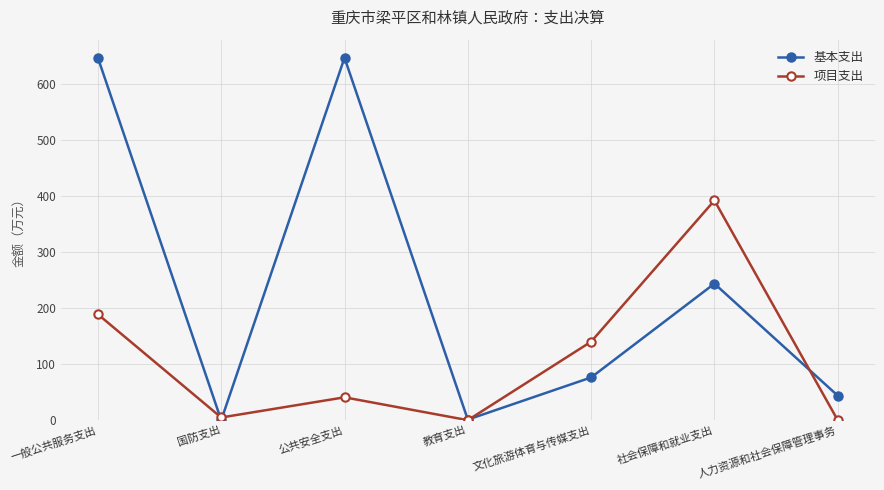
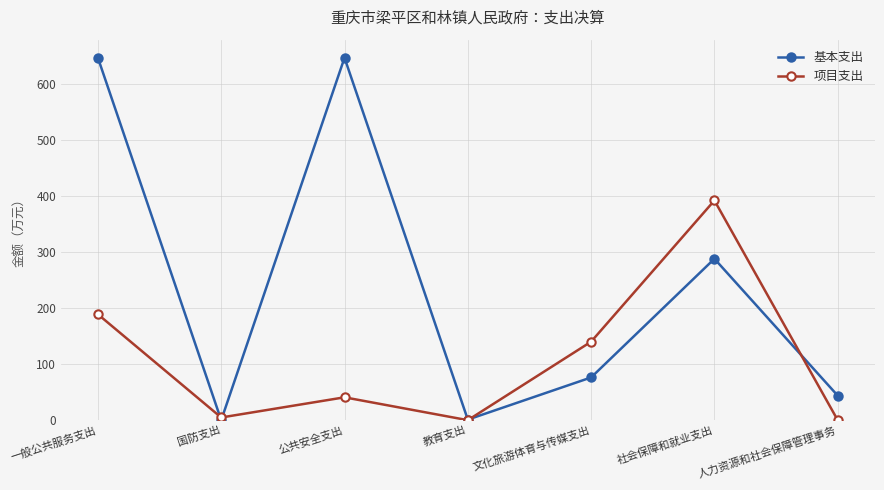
基本支出, 社会保障和就业支出: 240 -> 290
